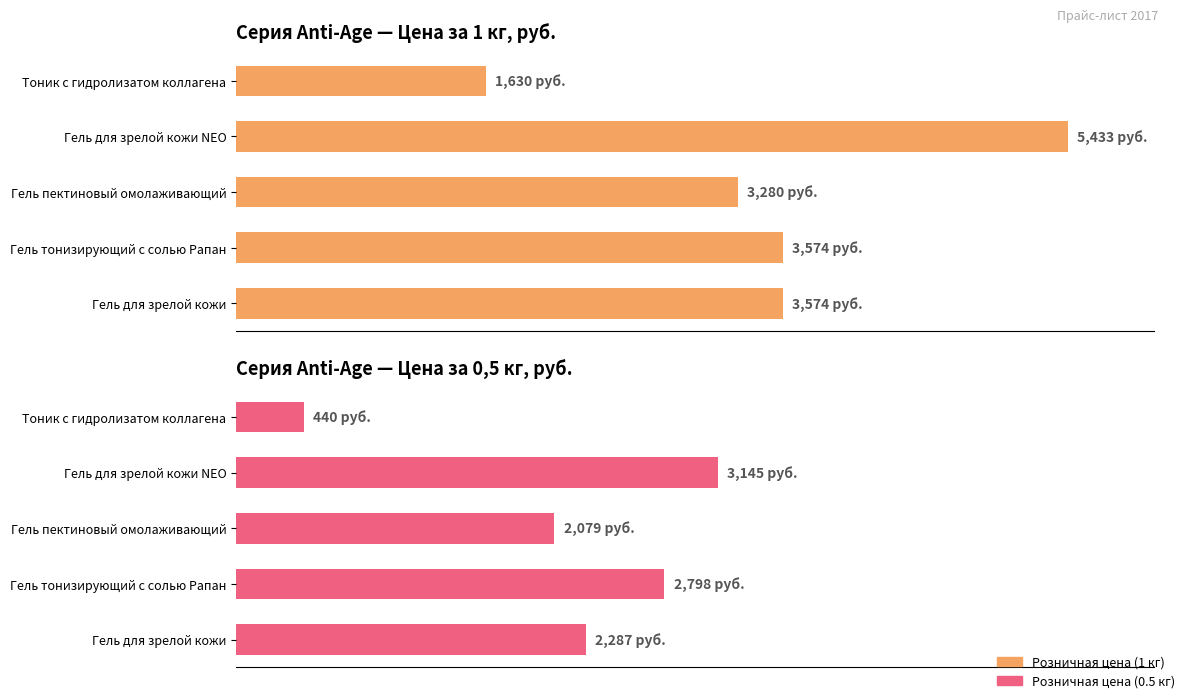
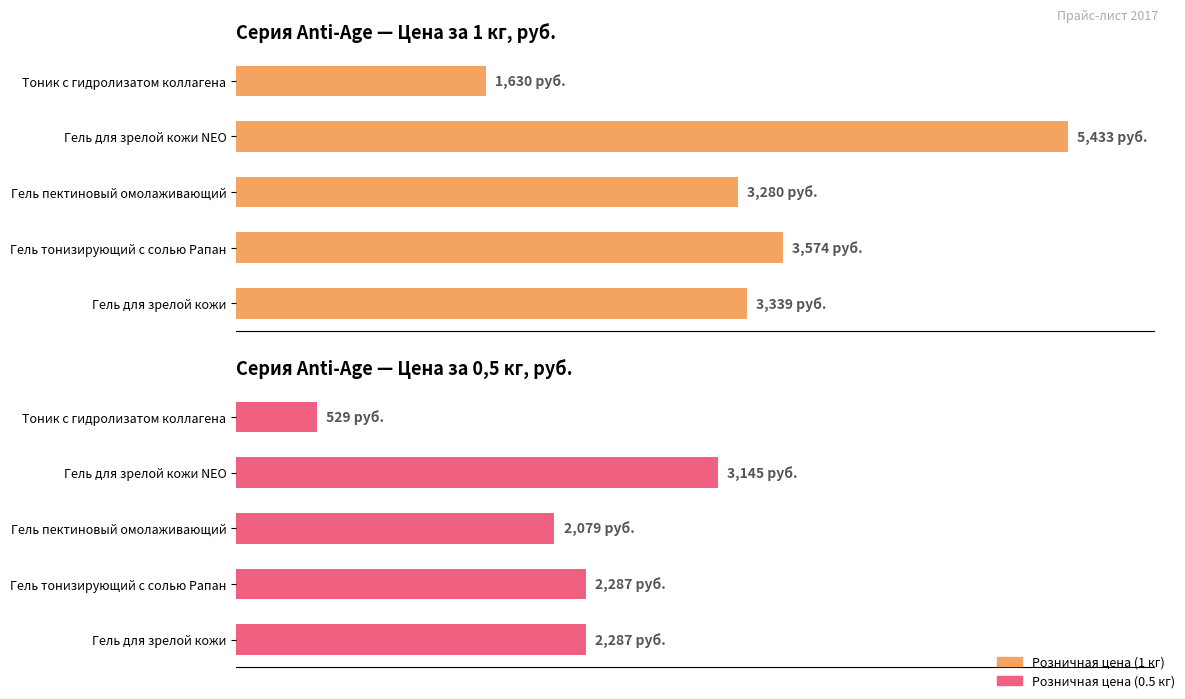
Серия Anti-Age — Цена за 1 кг, руб., Гель для зрелой кожи: 3,574 -> 3,339
Серия Anti-Age — Цена за 0,5 кг, руб., Тоник с гидролизатом коллагена: 440 -> 529
Серия Anti-Age — Цена за 0,5 кг, руб., Гель тонизирующий c солью Рапан: 2,798 -> 2,287
